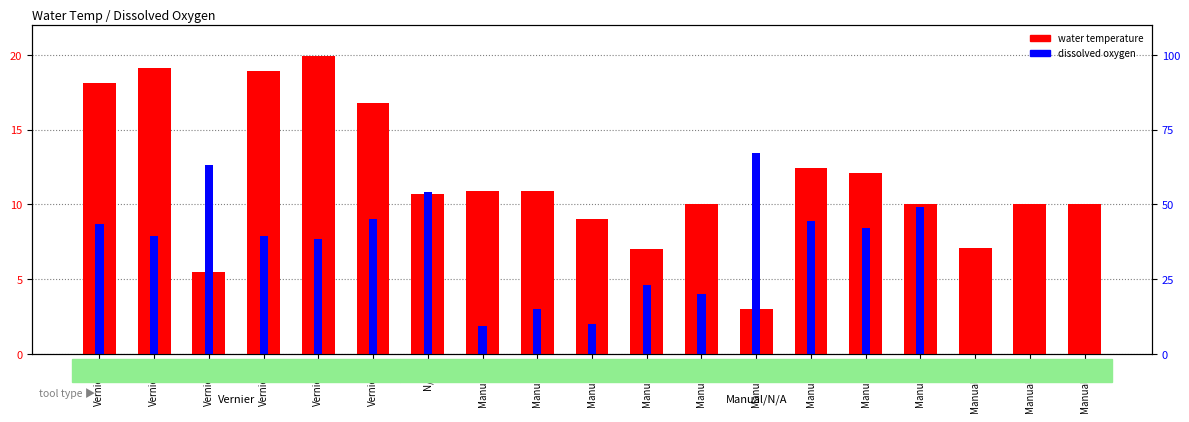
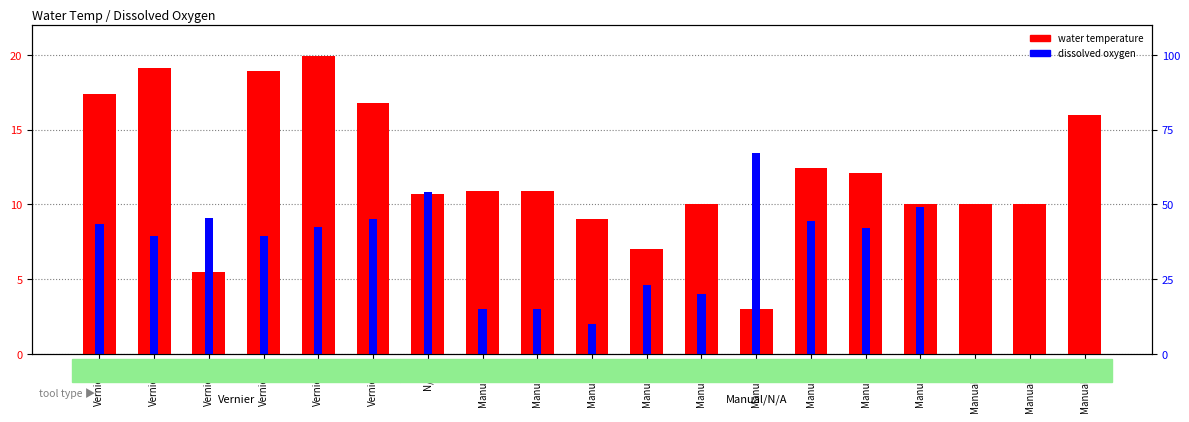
water temperature, Vernier-1: 18.1 -> 17.4
dissolved oxygen, Vernier-3: 12.6 -> 9.1
dissolved oxygen, Vernier-5: 7.7 -> 8.5
dissolved oxygen, Manual-1: 1.9 -> 3.0
water temperature, Manual-10: 7.1 -> 10.0
water temperature, Manual-12: 10 -> 16
